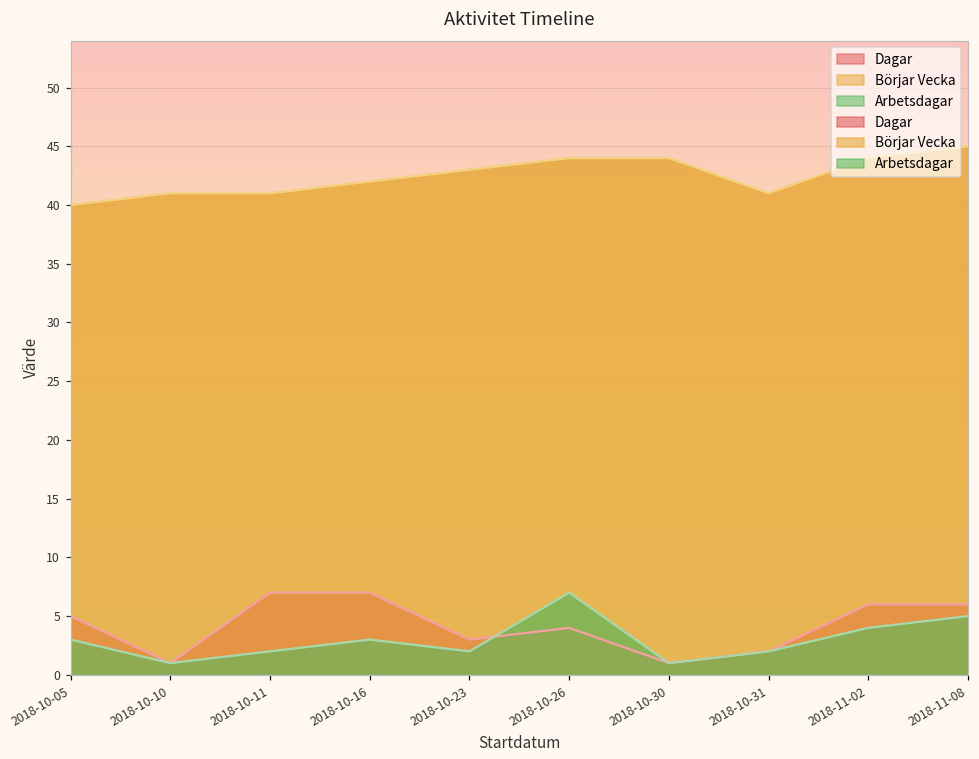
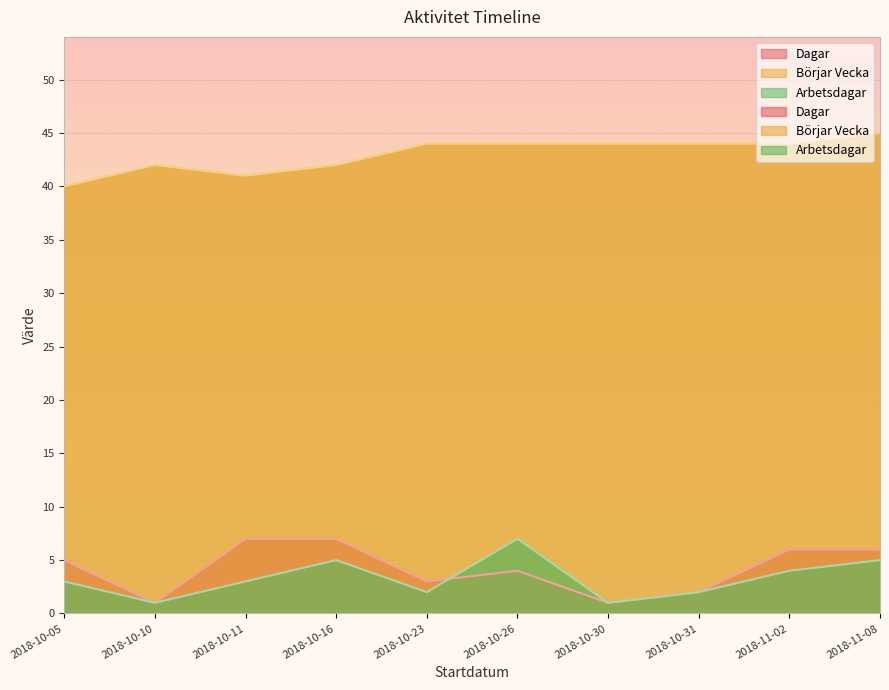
Börjar Vecka, 2018-10-10: 41 -> 42
Arbetsdagar, 2018-10-11: 2 -> 3
Arbetsdagar, 2018-10-16: 3 -> 5
Börjar Vecka, 2018-10-23: 43 -> 44
Börjar Vecka, 2018-10-31: 41 -> 44
